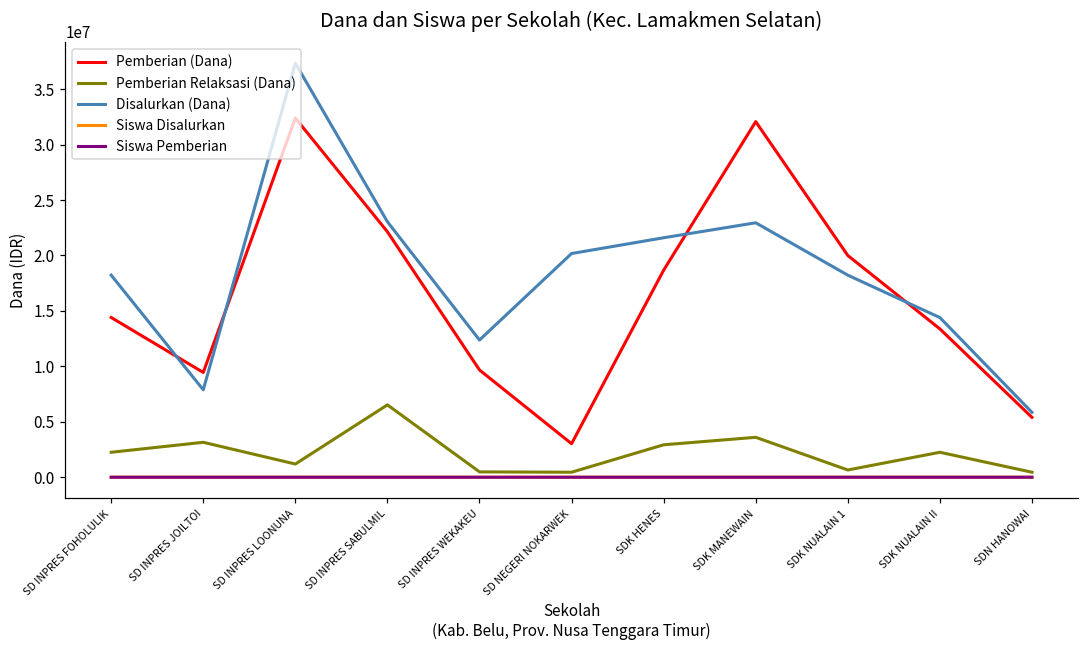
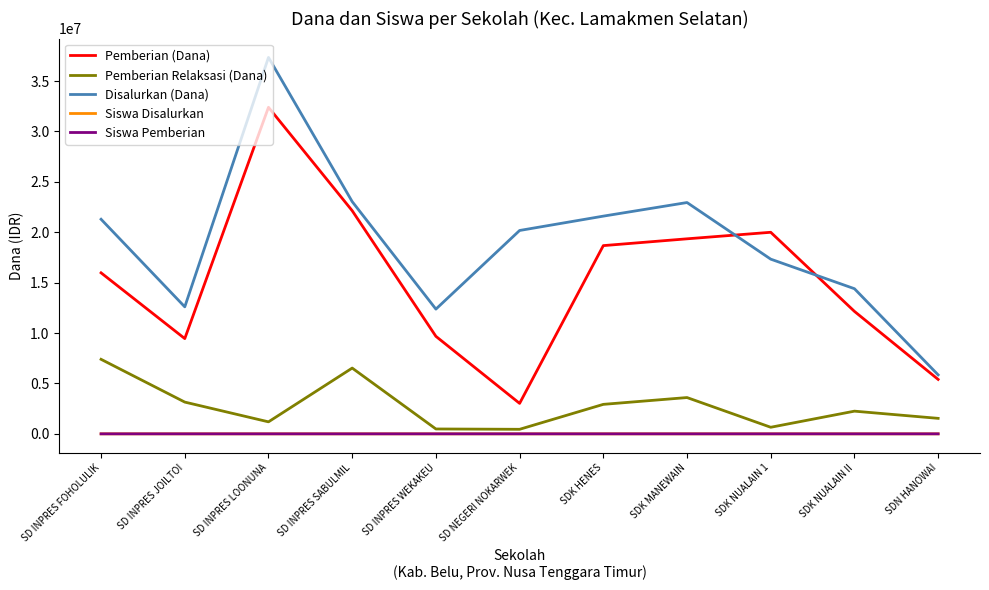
Pemberian (Dana), SD INPRES FOHOLULIK: 14400000 -> 16000000
Pemberian Relaksasi (Dana), SD INPRES FOHOLULIK: 2300000 -> 7400000
Disalurkan (Dana), SD INPRES FOHOLULIK: 18200000 -> 21300000
Disalurkan (Dana), SD INPRES JOILTOI: 7900000 -> 12600000
Pemberian (Dana), SDK MANEWAIN: 32100000 -> 19400000
Disalurkan (Dana), SDK NUALAIN 1: 18200000 -> 17300000
Pemberian (Dana), SDK NUALAIN II: 13400000 -> 12200000
Pemberian Relaksasi (Dana), SDN HANOWAI: 500000 -> 1500000
